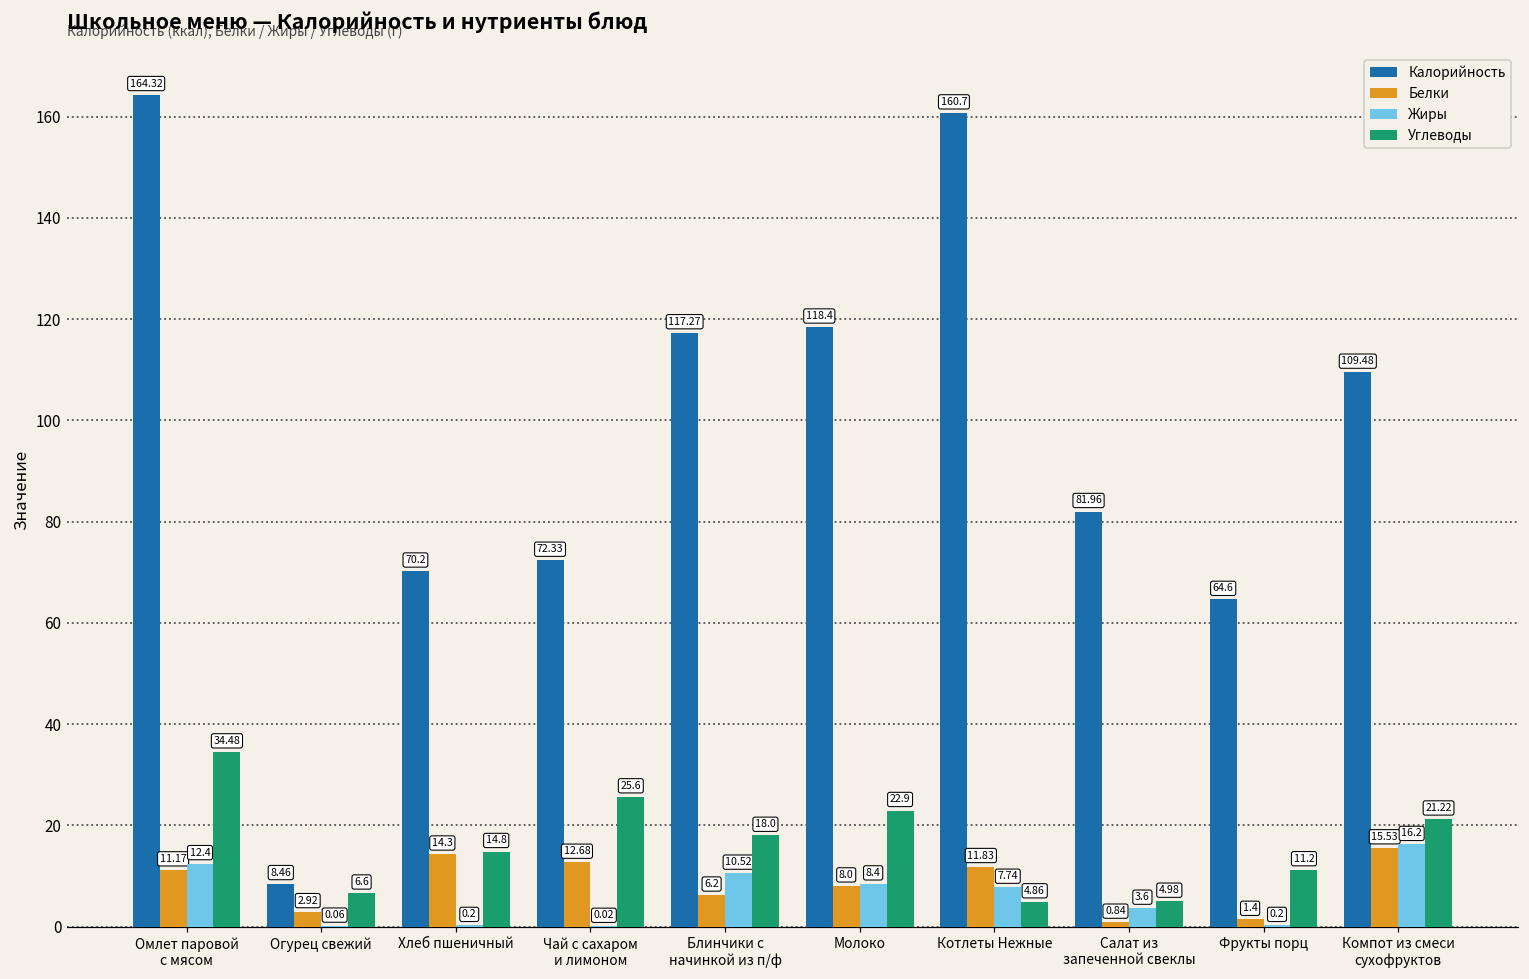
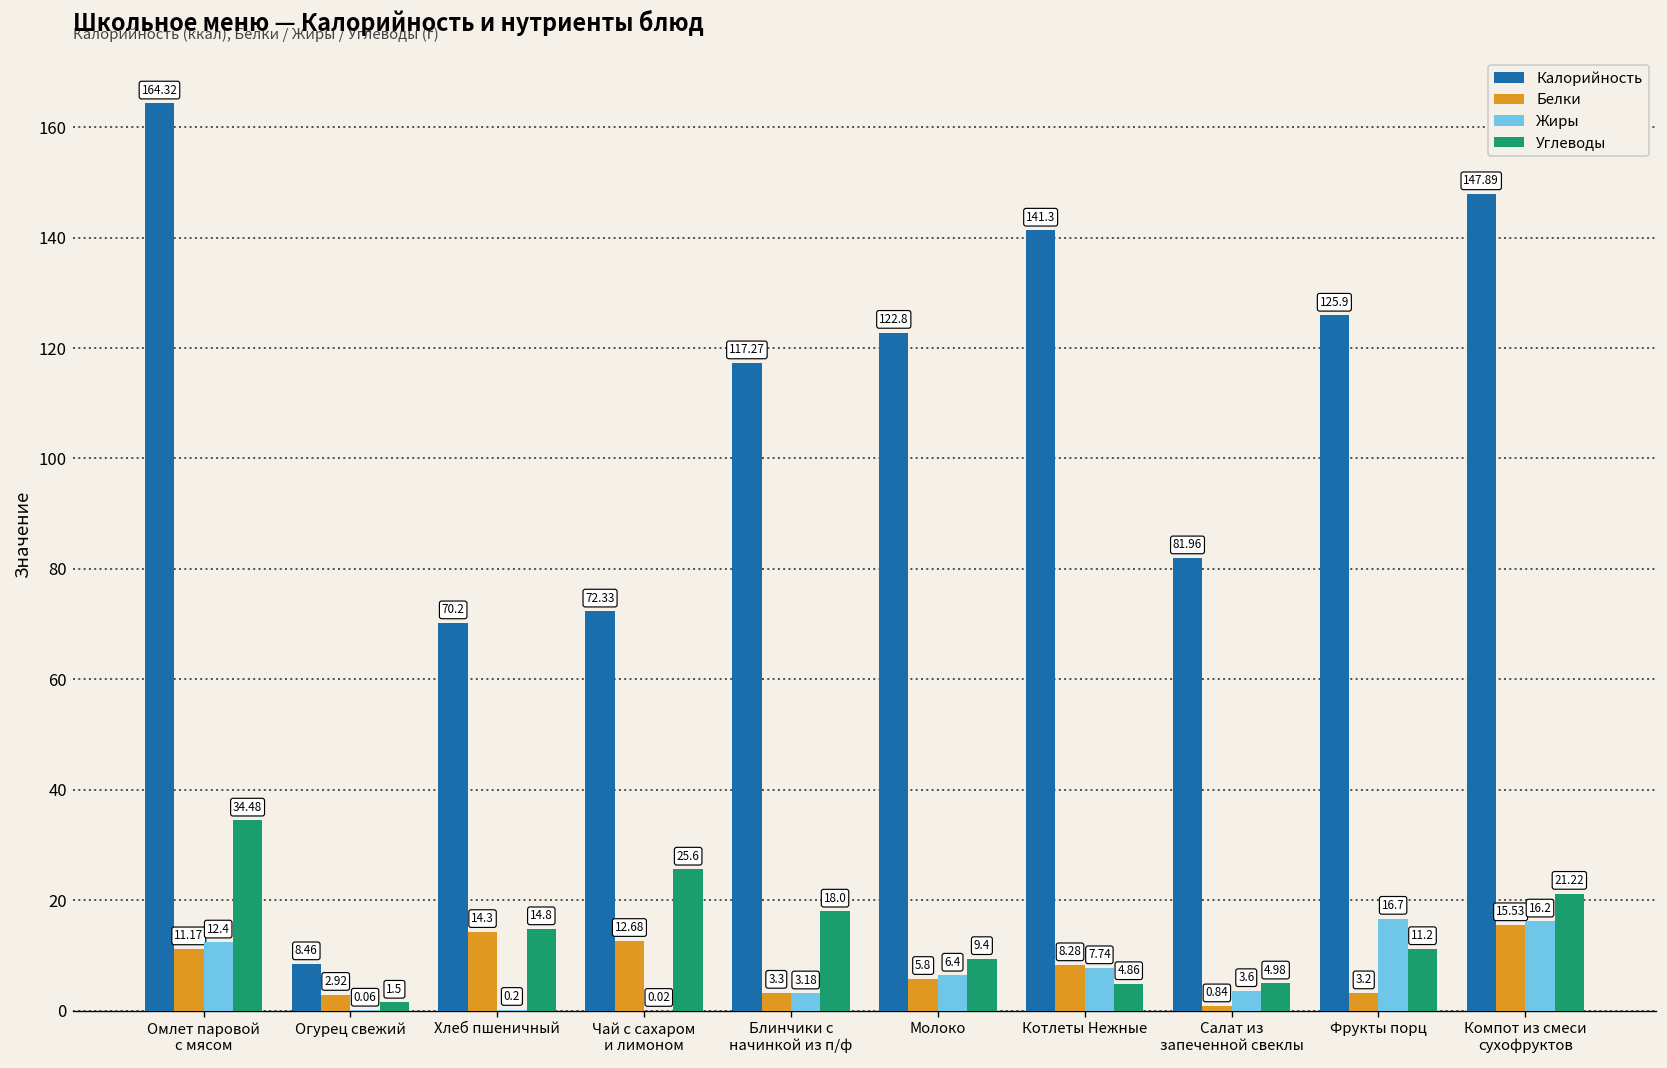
Углеводы, Огурец свежий: 6.6 -> 1.5
Белки, Блинчики с начинкой из п/ф: 6.2 -> 3.3
Жиры, Блинчики с начинкой из п/ф: 10.52 -> 3.18
Калорийность, Молоко: 118.4 -> 122.8
Белки, Молоко: 8.0 -> 5.8
Жиры, Молоко: 8.4 -> 6.4
Углеводы, Молоко: 22.9 -> 9.4
Калорийность, Котлеты Нежные: 160.7 -> 141.3
Белки, Котлеты Нежные: 11.83 -> 8.28
Калорийность, Фрукты порц: 64.6 -> 125.9
Белки, Фрукты порц: 1.4 -> 3.2
Жиры, Фрукты порц: 0.2 -> 16.7
Калорийность, Компот из смеси сухофруктов: 109.48 -> 147.89
